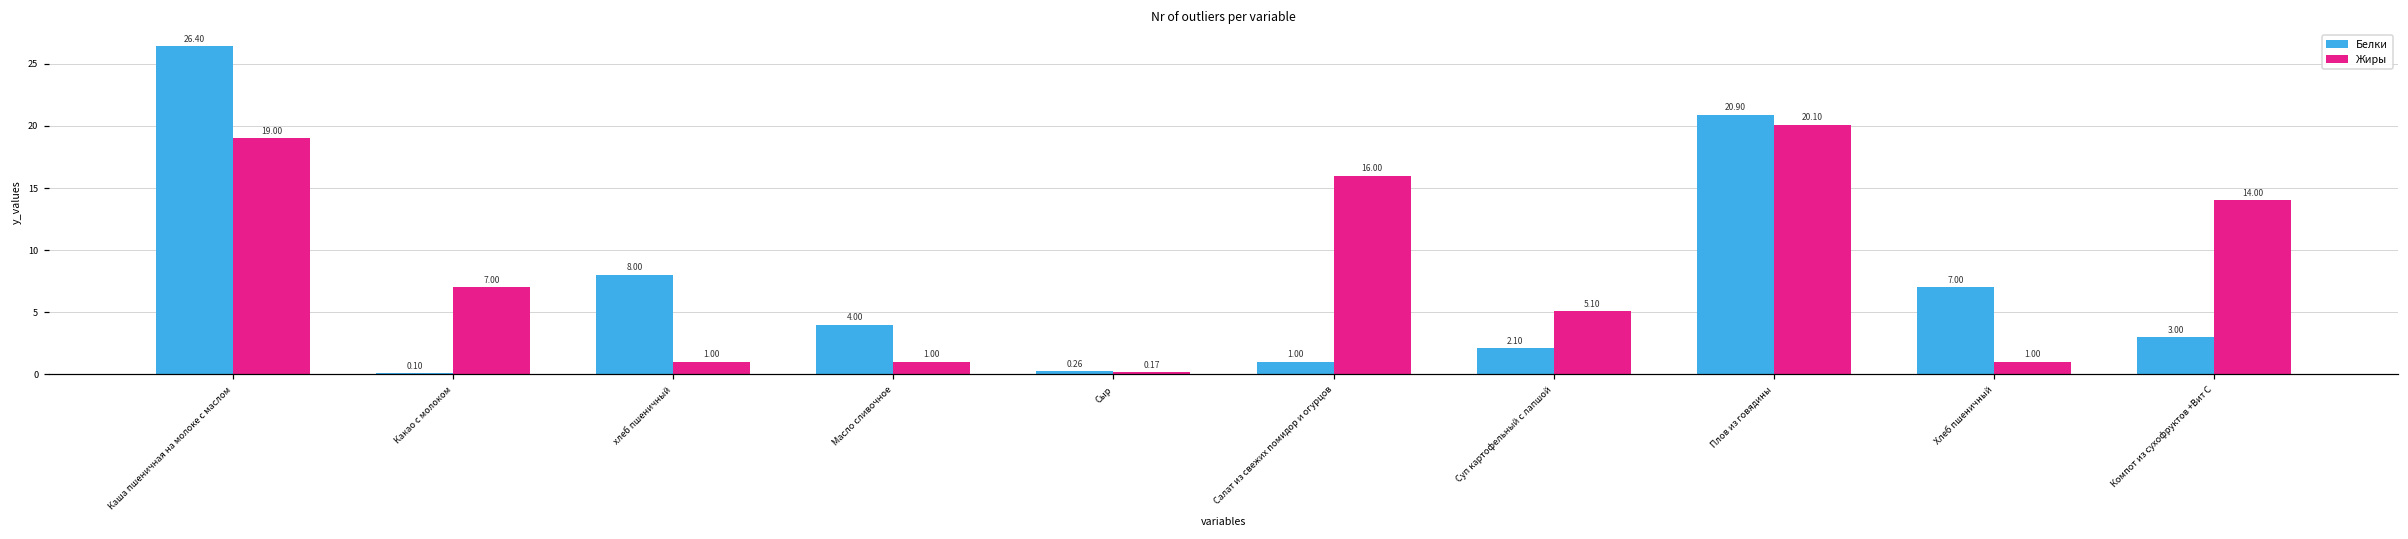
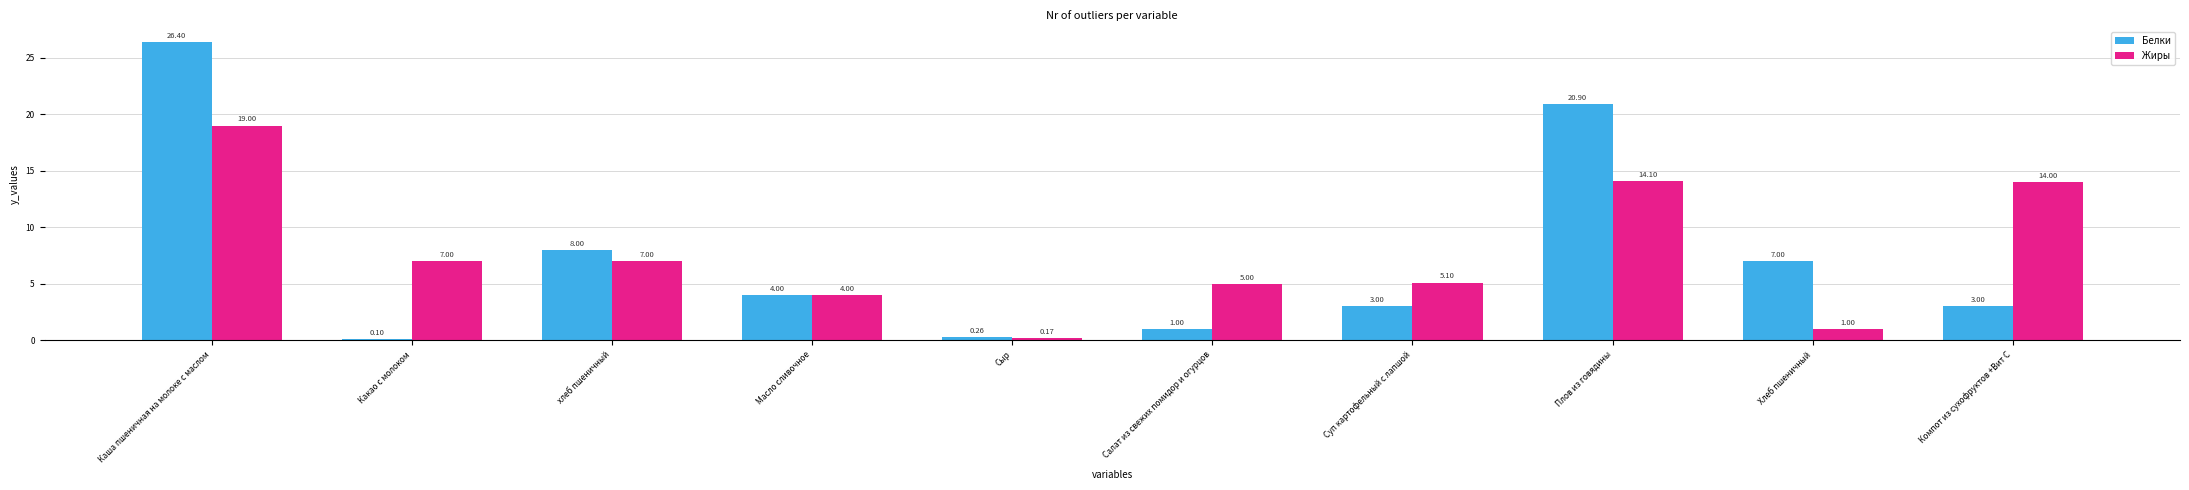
Жиры, хлеб пшеничный: 1.00 -> 7.00
Жиры, Масло сливочное: 1.00 -> 4.00
Жиры, Салат из свежих помидор и огурцов: 16.00 -> 5.00
Белки, Суп картофельный с лапшой: 2.10 -> 3.00
Жиры, Плов из говядины: 20.10 -> 14.10
